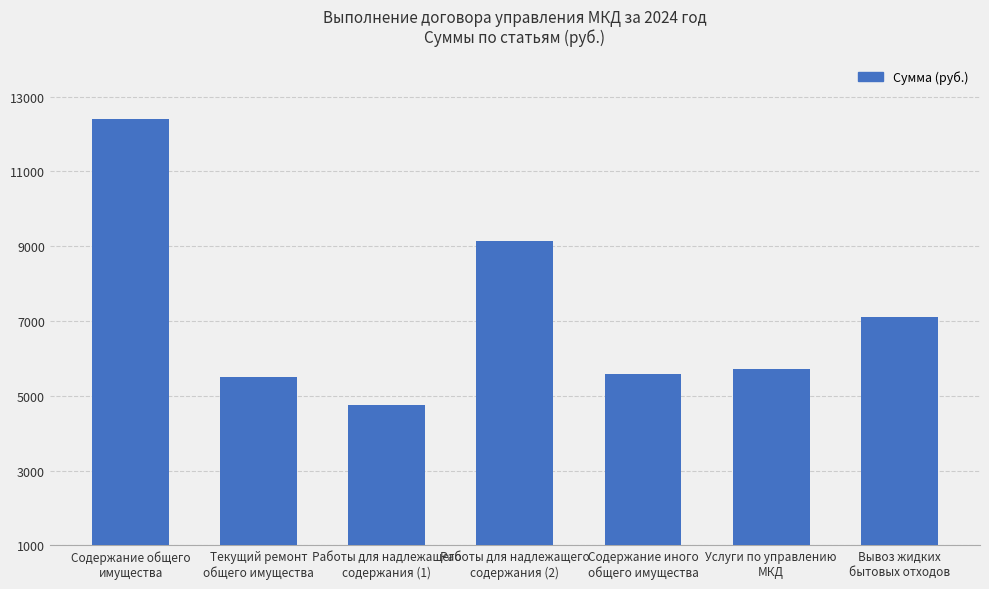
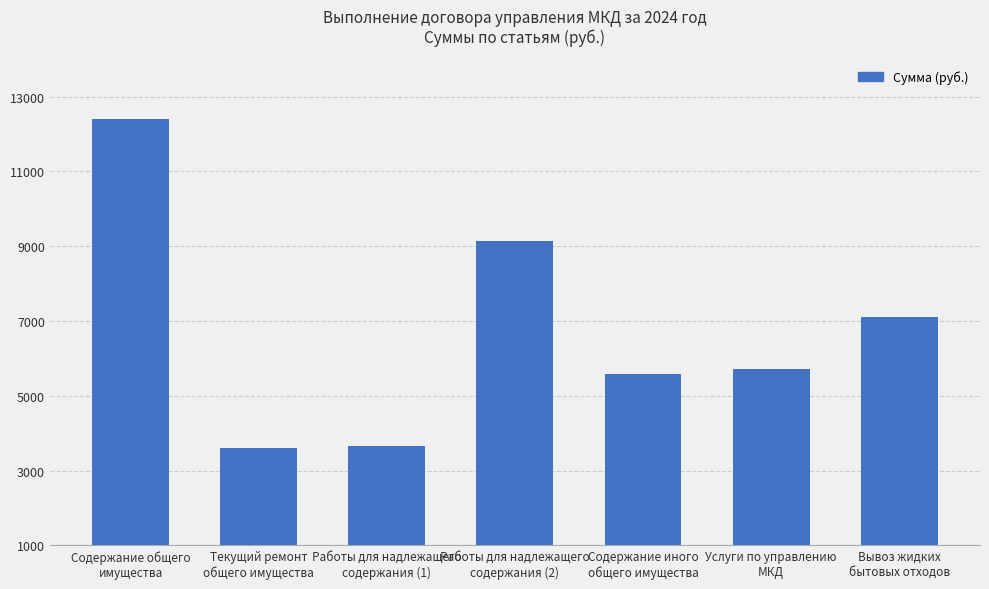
Текущий ремонт общего имущества: 5500 -> 3600
Работы для надлежащего содержания (1): 4800 -> 3600
